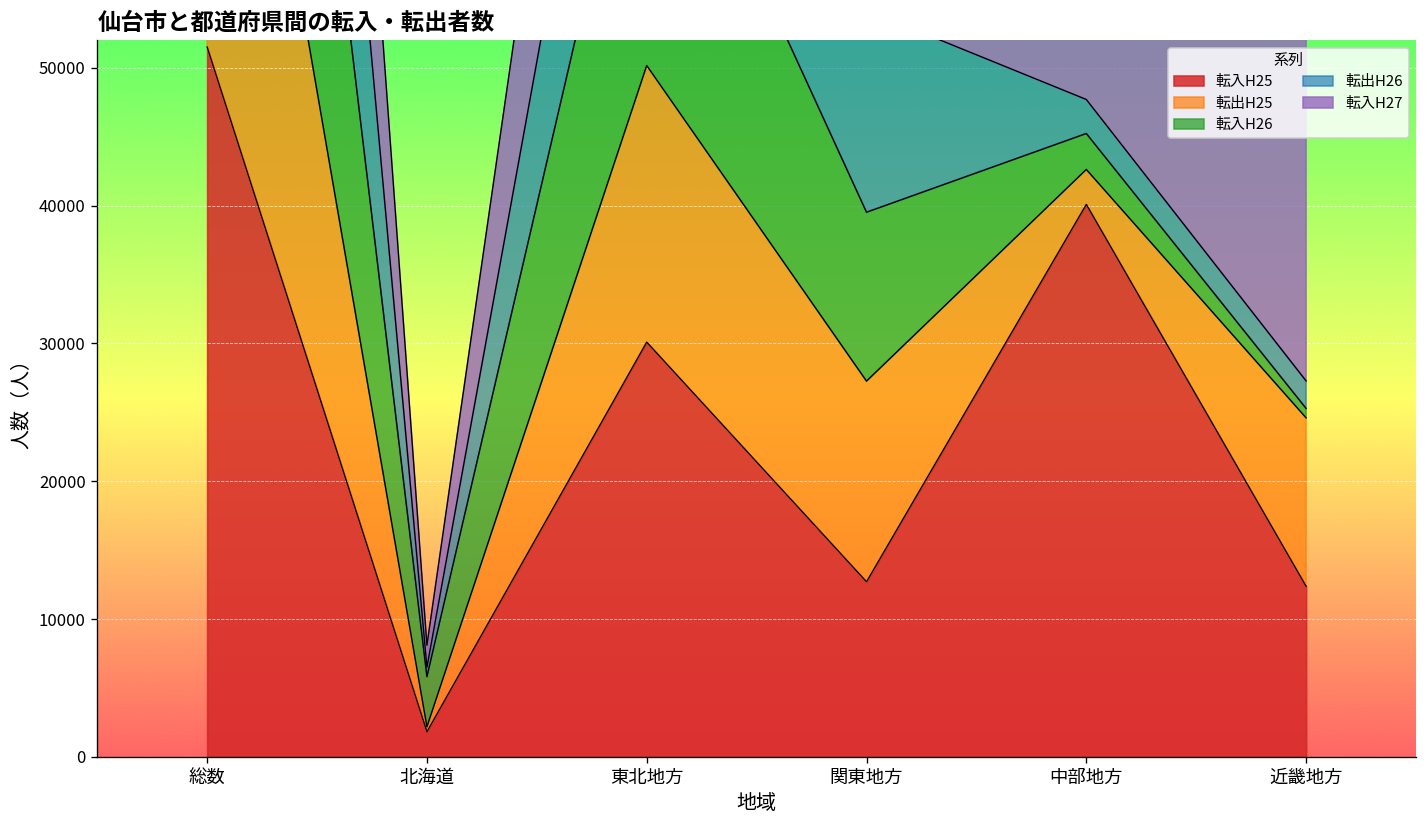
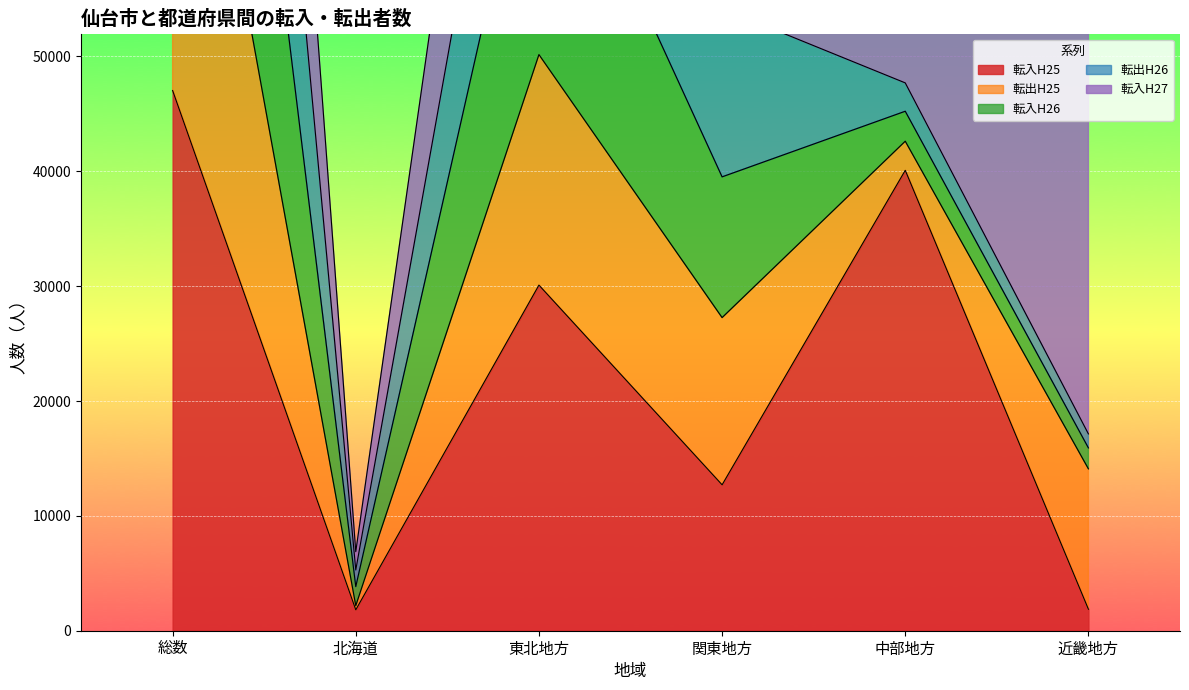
転入H25, 総数: 51500 -> 47000
転入H26, 北海道: 3600 -> 1700
転出H26, 北海道: 700 -> 1400
転入H25, 近畿地方: 12400 -> 1900
転入H26, 近畿地方: 700 -> 1800
転出H26, 近畿地方: 2000 -> 1200
